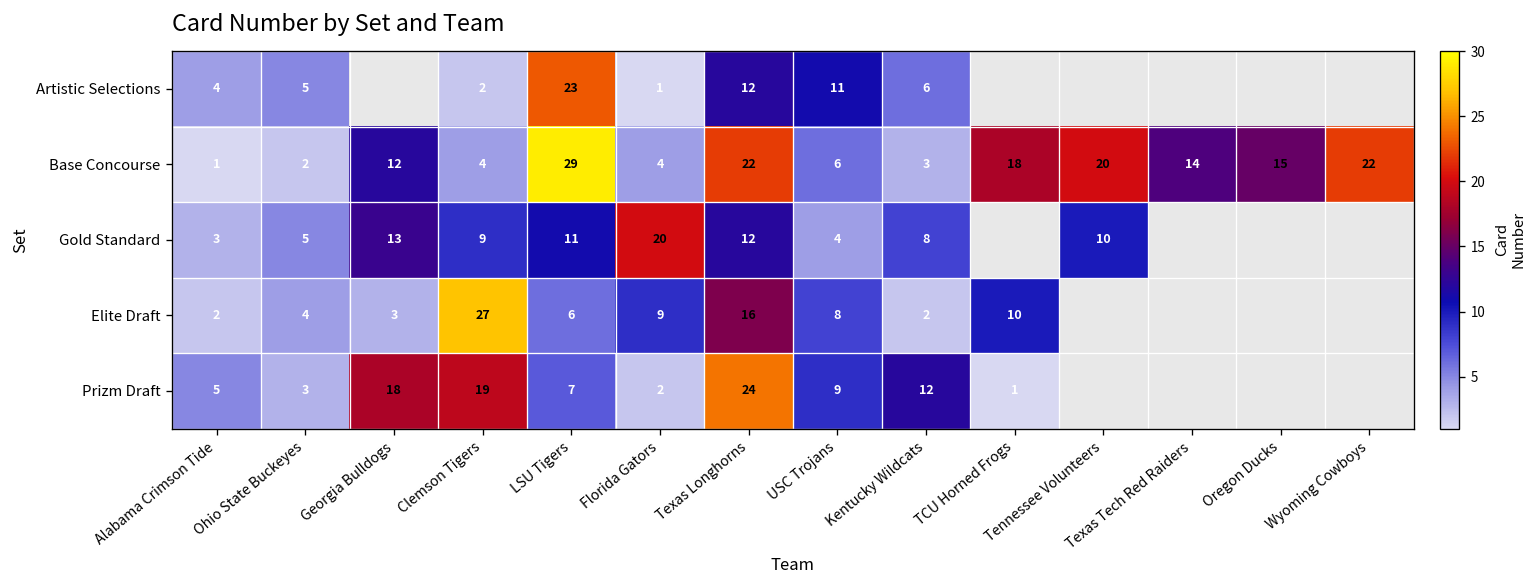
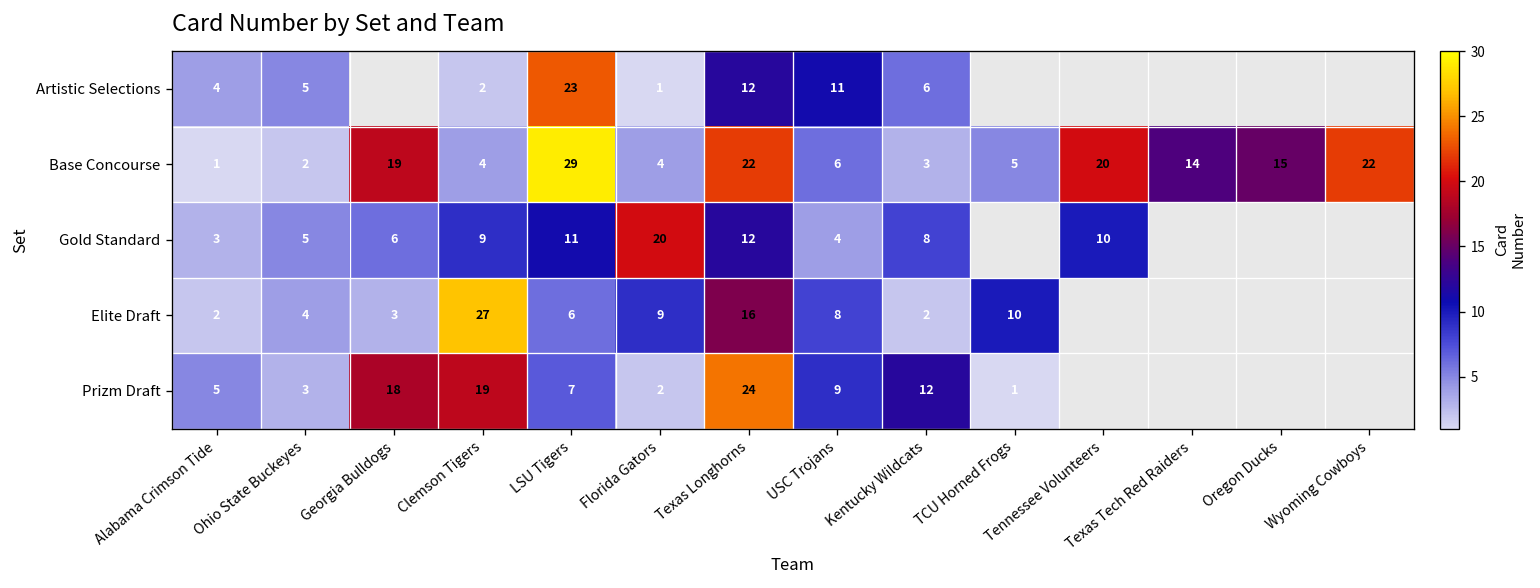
Base Concourse, Georgia Bulldogs: 12 -> 19
Base Concourse, TCU Horned Frogs: 18 -> 5
Gold Standard, Georgia Bulldogs: 13 -> 6
